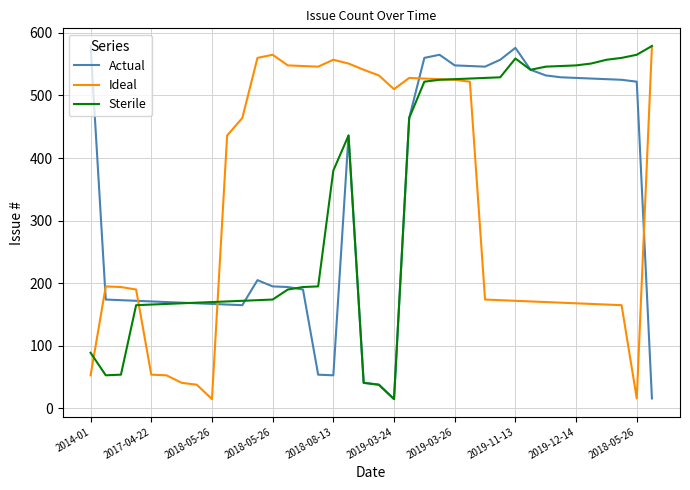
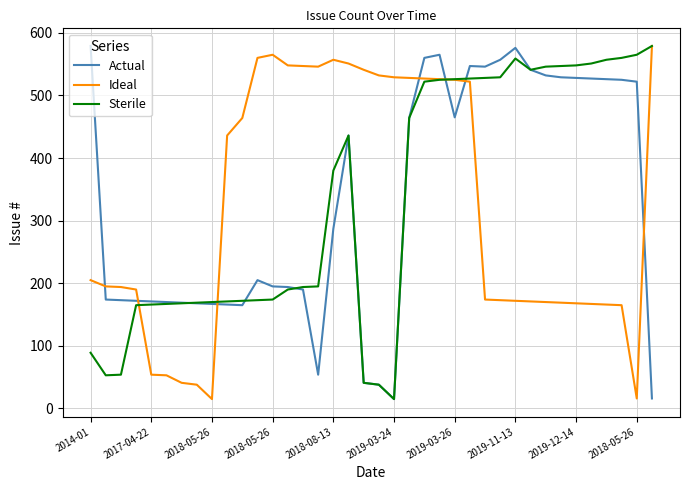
Ideal, 2014-01: 50 -> 210
Actual, 2018-08-13: 50 -> 290
Ideal, 2019-03-24: 510 -> 530
Actual, 2019-03-26: 550 -> 470
